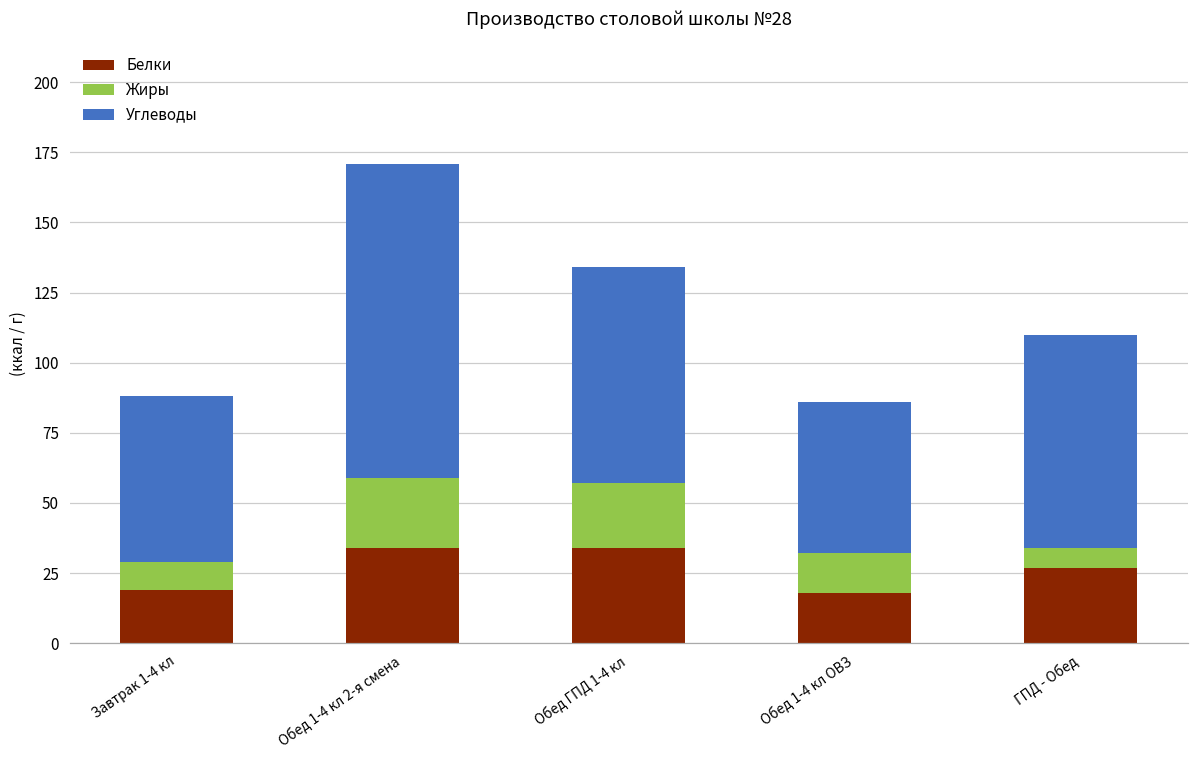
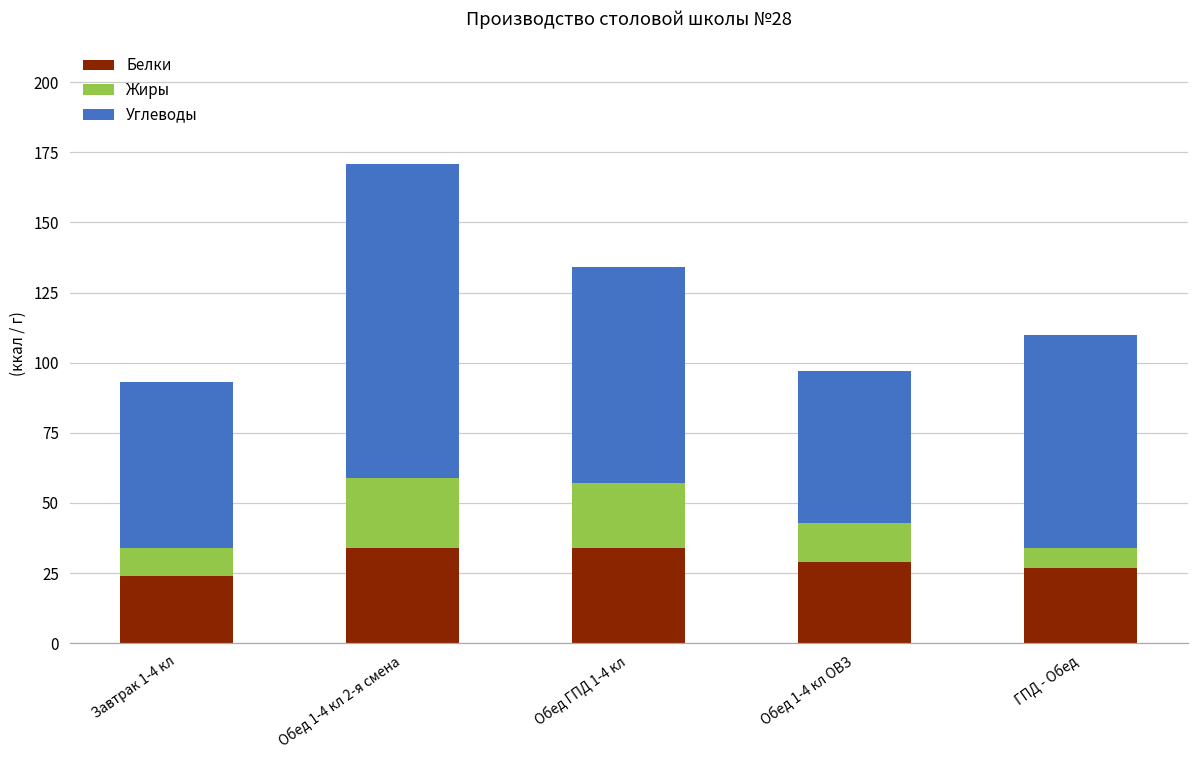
Белки, Завтрак 1-4 кл: 19 -> 24
Белки, Обед 1-4 кл ОВЗ: 18 -> 29
